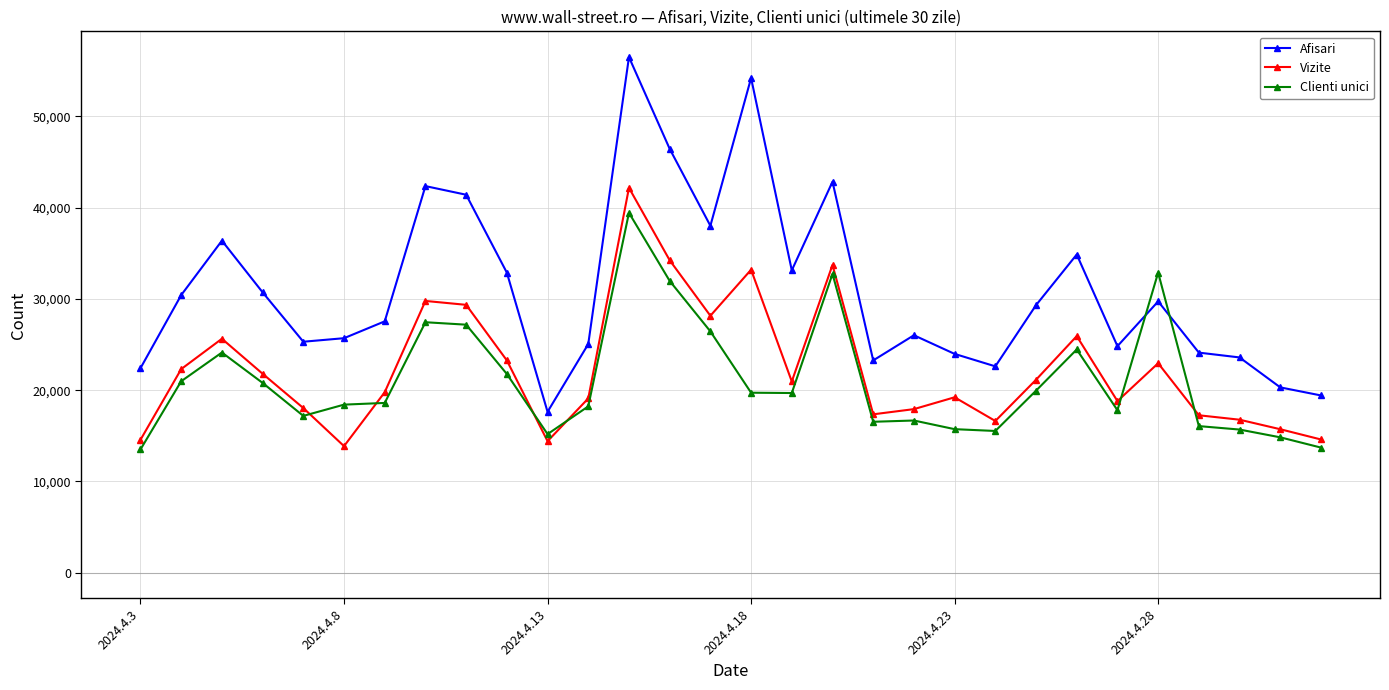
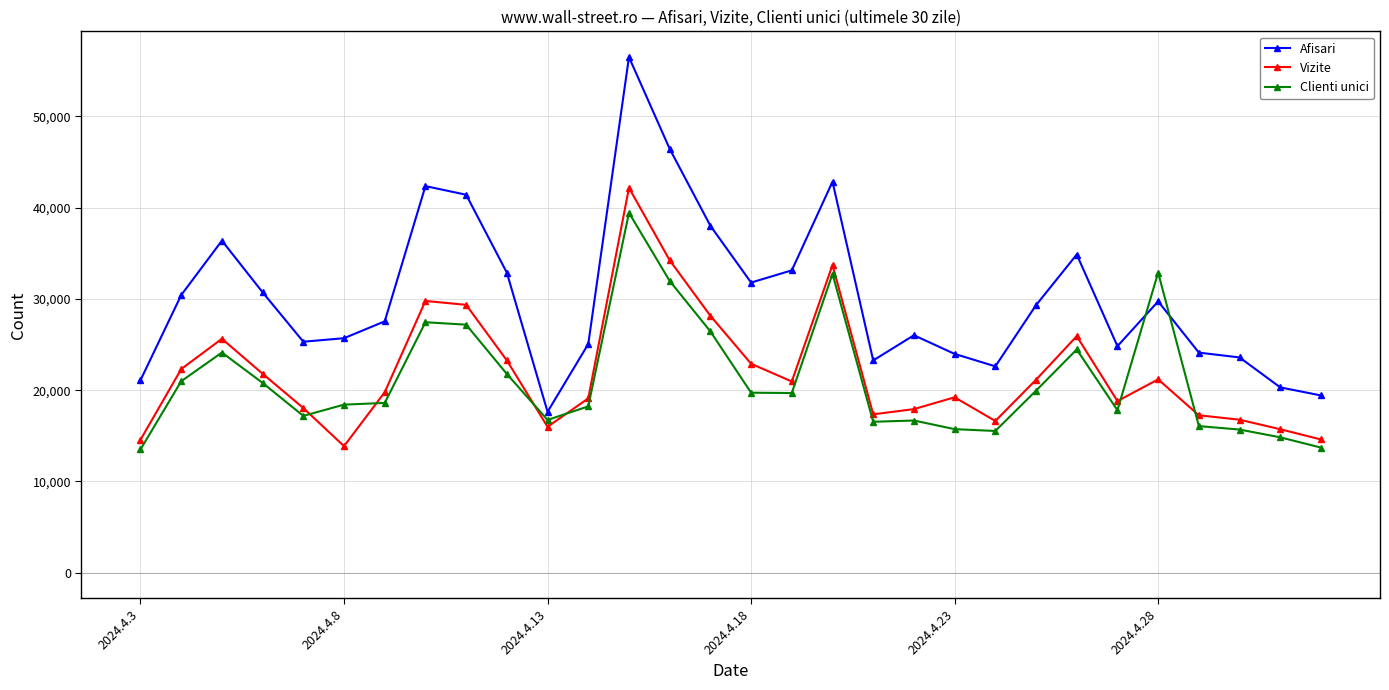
Afisari, 2024.4.3: 22,000 -> 21,000
Vizite, 2024.4.13: 14,000 -> 16,000
Clienti unici, 2024.4.13: 15,000 -> 17,000
Afisari, 2024.4.18: 54,000 -> 32,000
Vizite, 2024.4.18: 33,000 -> 23,000
Vizite, 2024.4.28: 23,000 -> 21,000
